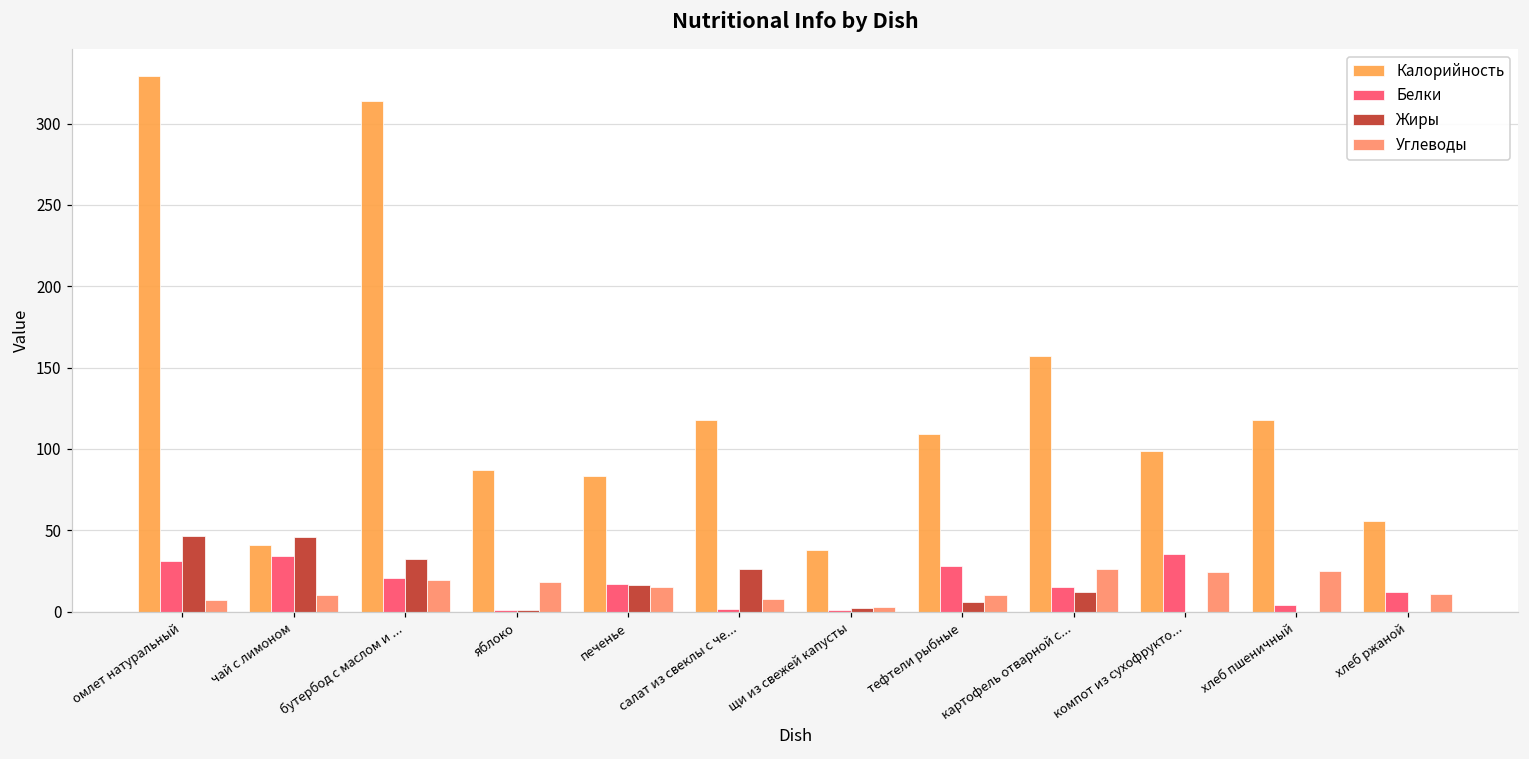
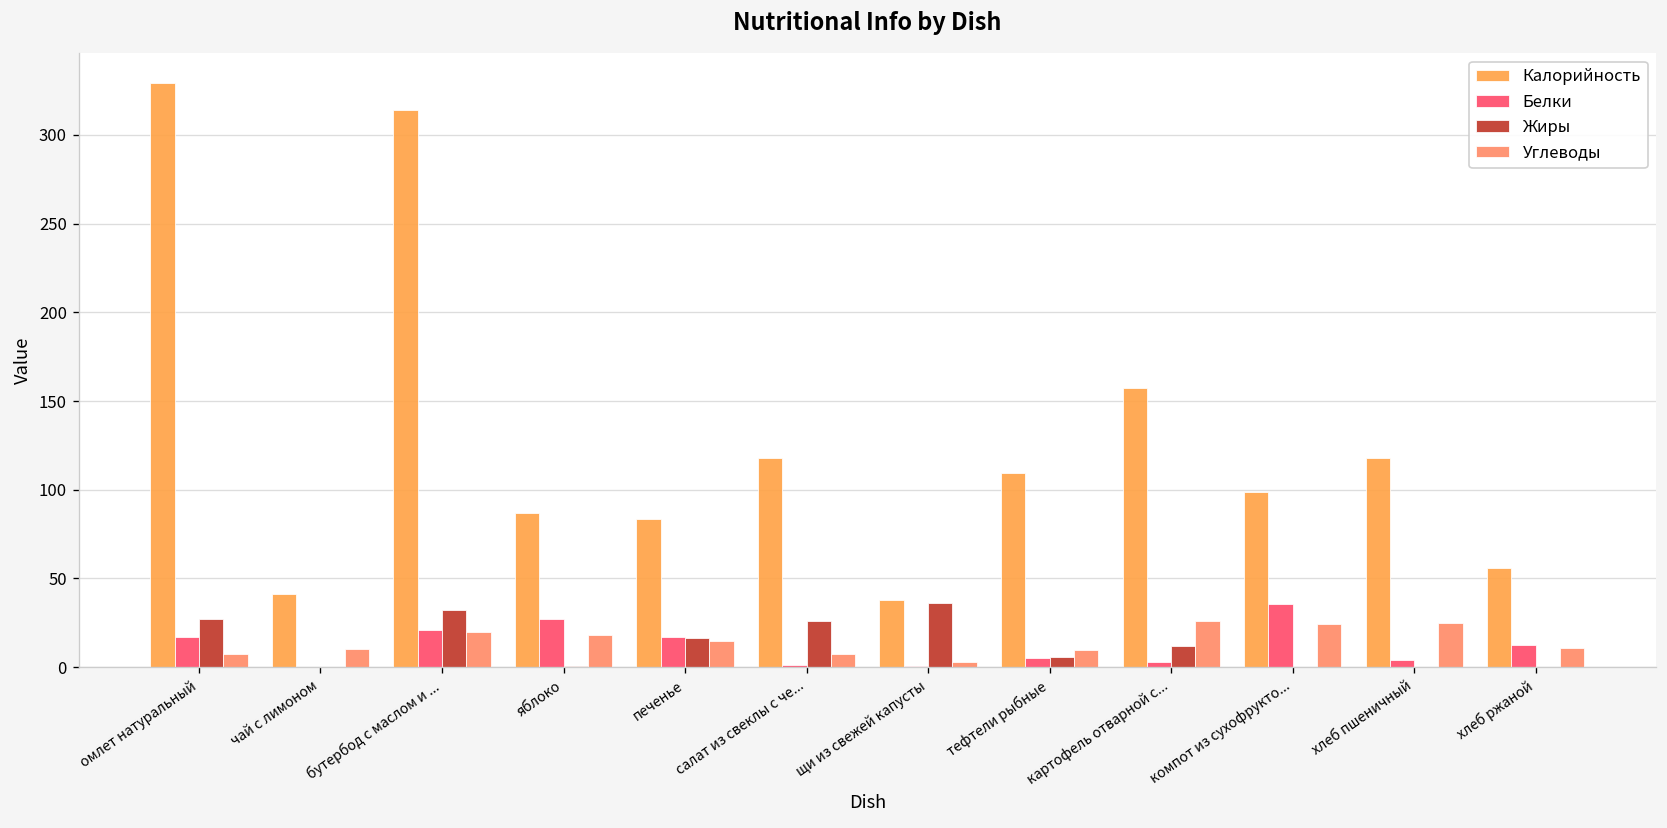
Белки, омлет натуральный: 31 -> 17
Жиры, омлет натуральный: 46 -> 27
Белки, чай с лимоном: 34 -> 0
Жиры, чай с лимоном: 46 -> 0
Белки, яблоко: 1 -> 27
Жиры, щи из свежей капусты: 2 -> 36
Белки, тефтели рыбные: 28 -> 5
Белки, картофель отварной с...: 15 -> 3
